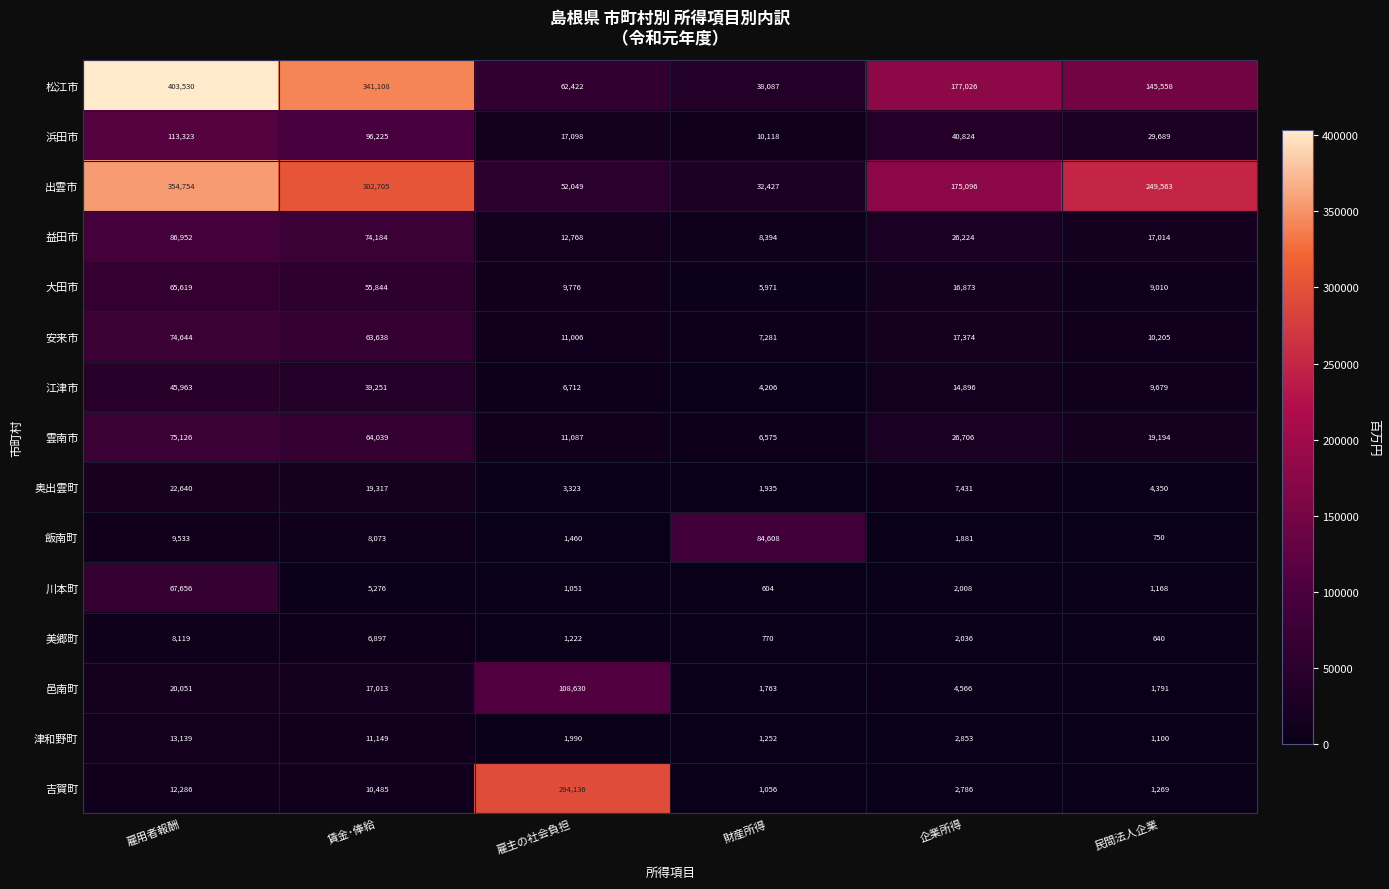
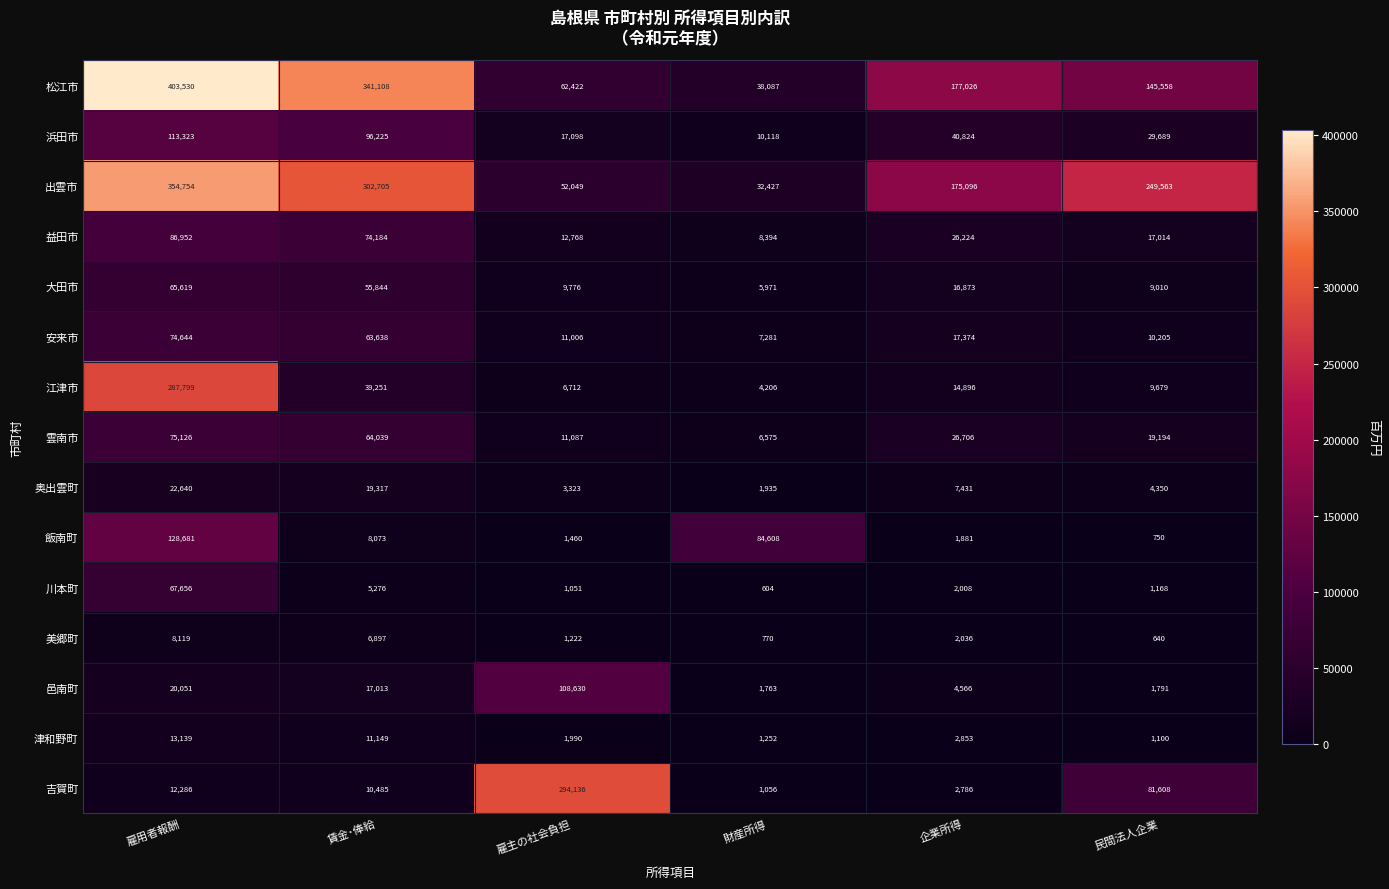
江津市, 雇用者報酬: 45,963 -> 287,799
飯南町, 雇用者報酬: 9,533 -> 128,681
吉賀町, 民間法人企業: 1,269 -> 81,608
